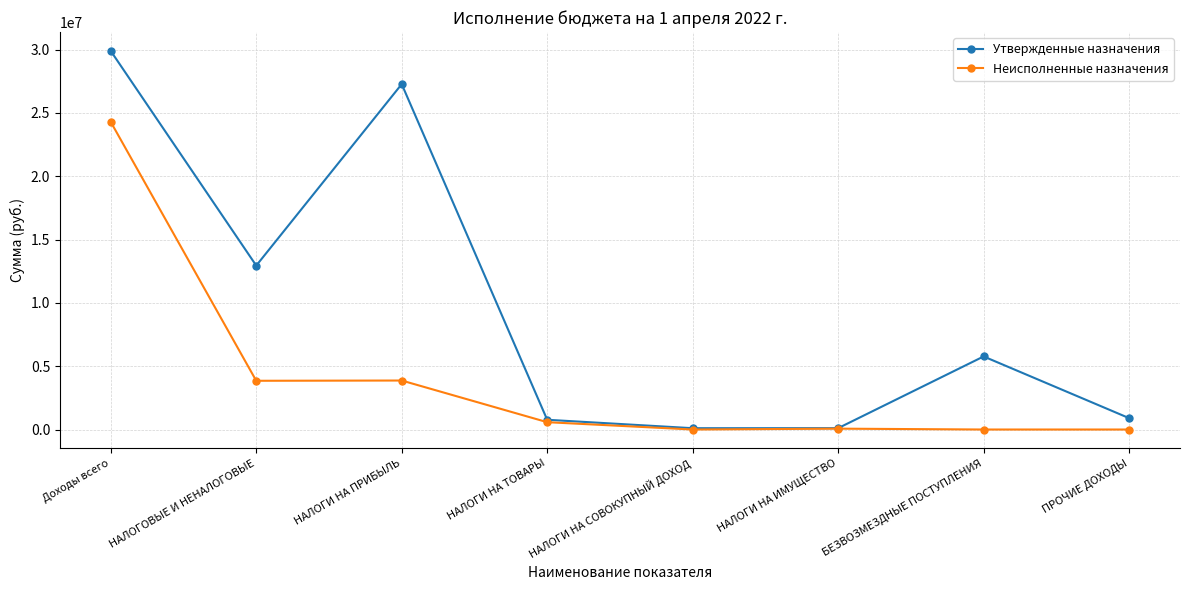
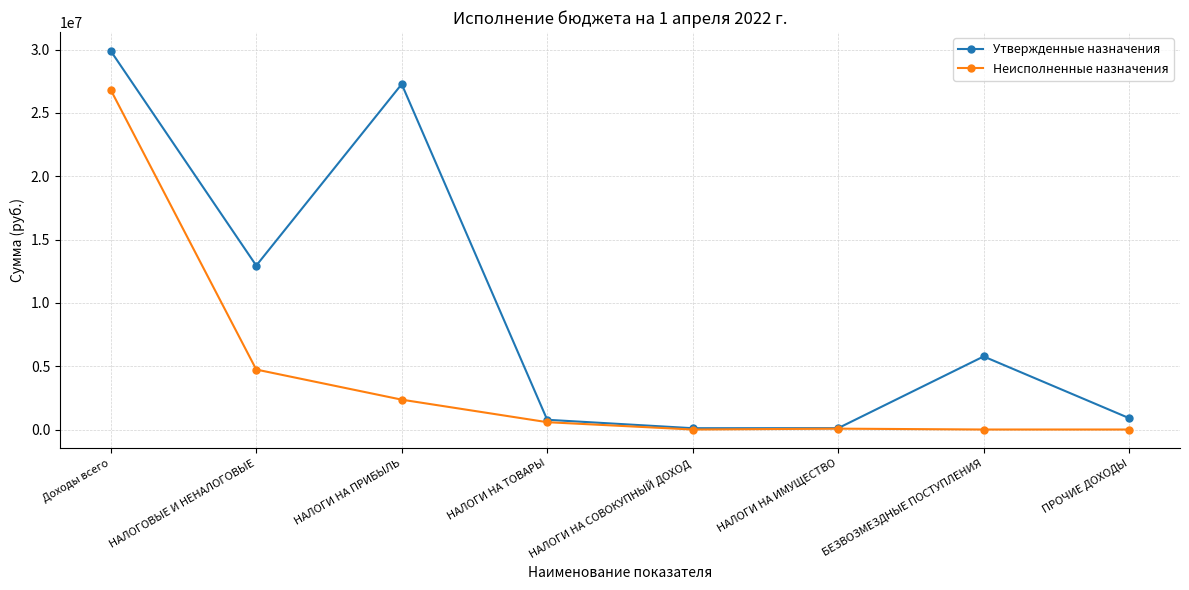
Неисполненные назначения, Доходы всего: 24300000 -> 26800000
Неисполненные назначения, НАЛОГОВЫЕ И НЕНАЛОГОВЫЕ: 3800000 -> 4700000
Неисполненные назначения, НАЛОГИ НА ПРИБЫЛЬ: 3900000 -> 2400000
